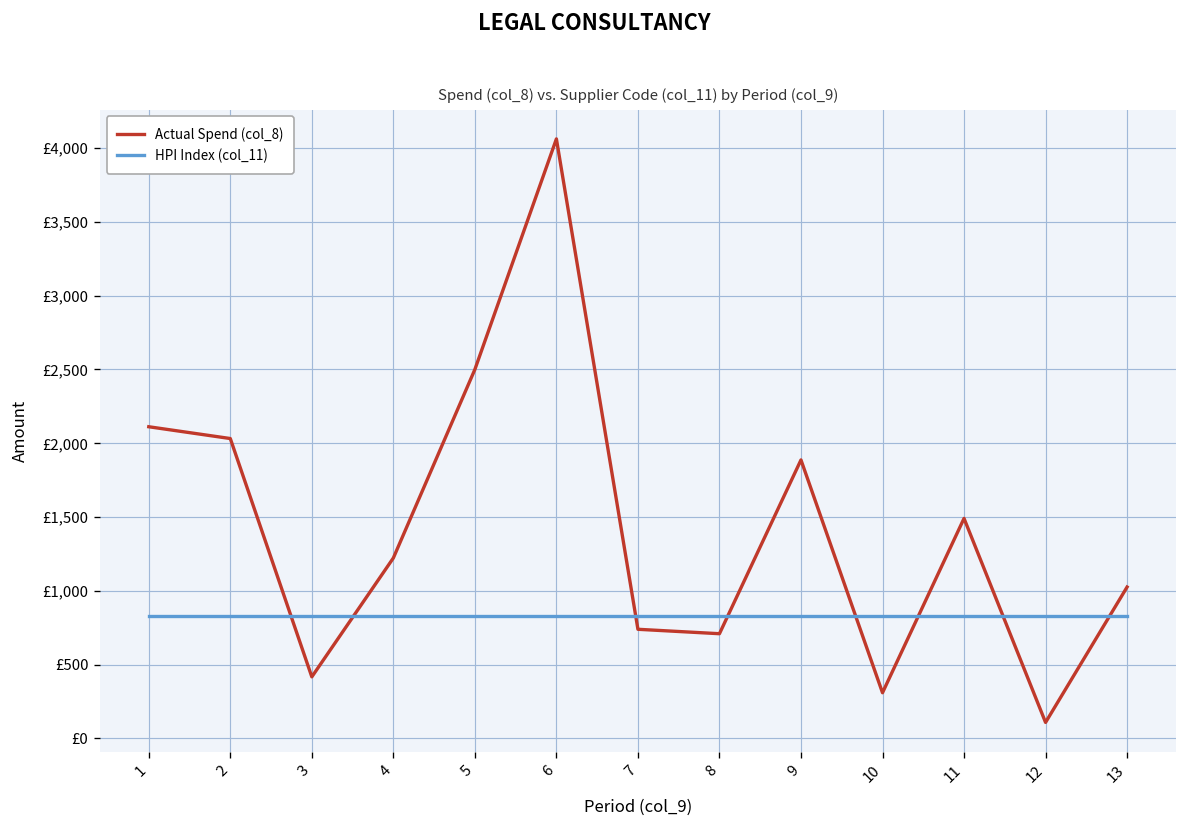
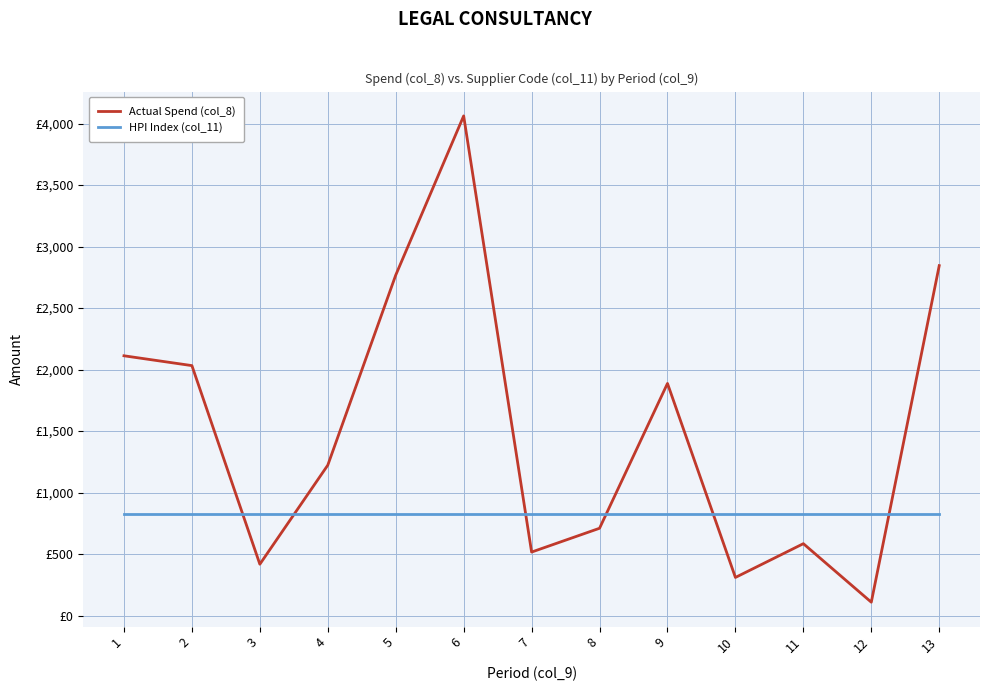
Actual Spend (col_8), 5: £2,500 -> £2,770
Actual Spend (col_8), 7: £740 -> £520
Actual Spend (col_8), 11: £1,490 -> £580
Actual Spend (col_8), 13: £1,030 -> £2,840
